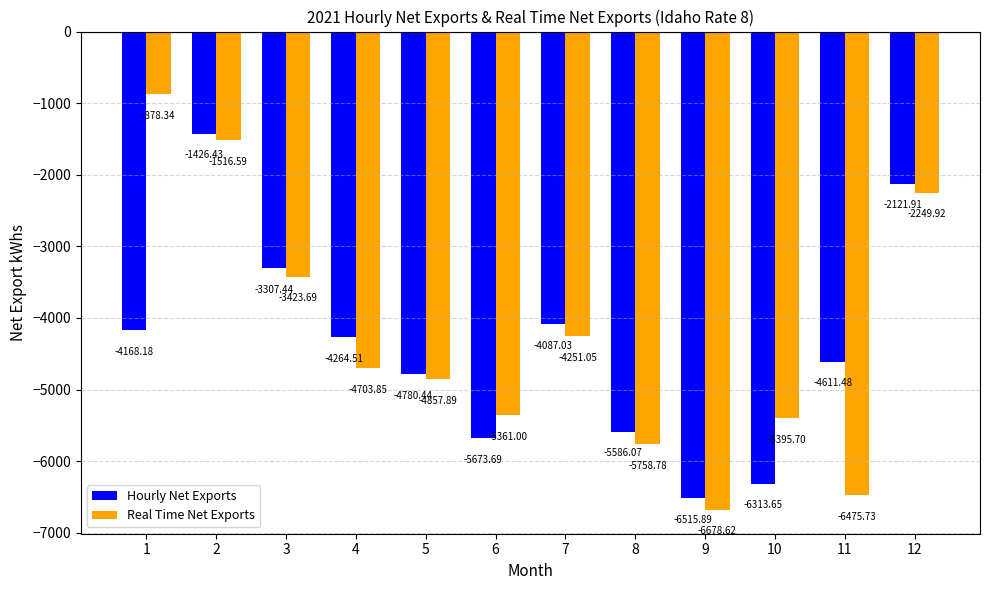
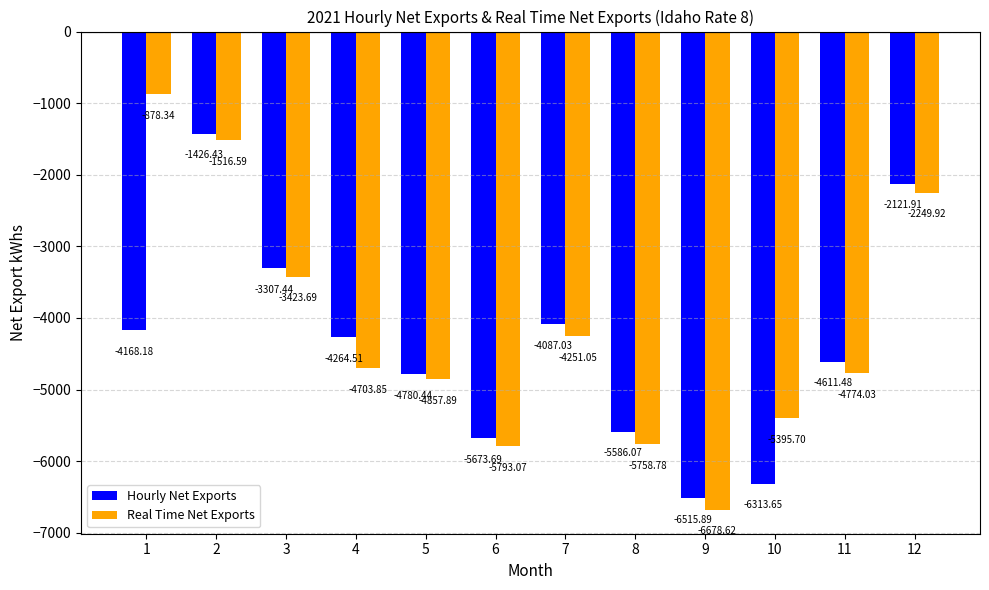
Real Time Net Exports, 6: -5361.00 -> -5793.07
Real Time Net Exports, 11: -6475.73 -> -4774.03
